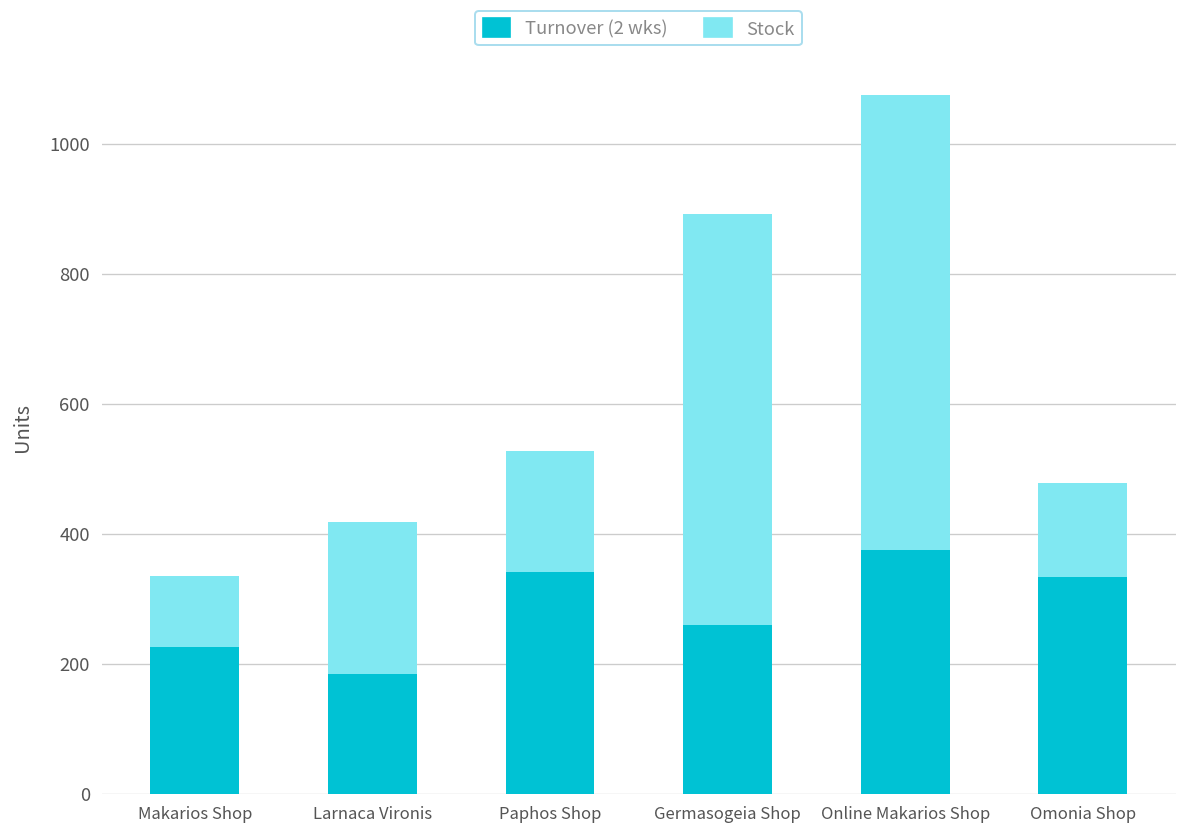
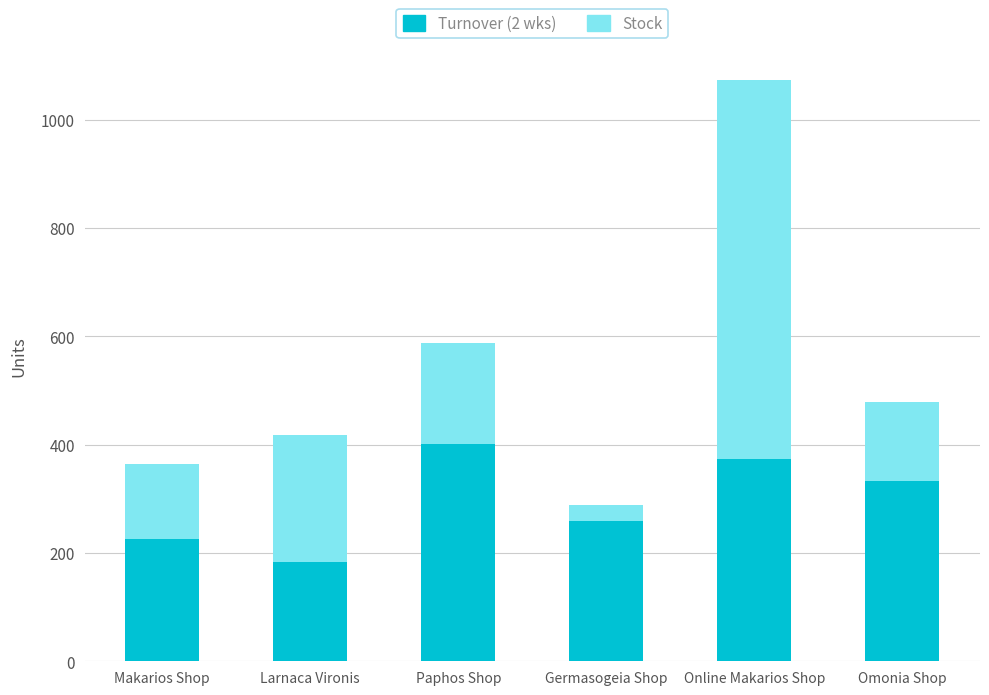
Stock, Makarios Shop: 110 -> 140
Turnover (2 wks), Paphos Shop: 340 -> 400
Stock, Germasogeia Shop: 630 -> 30
